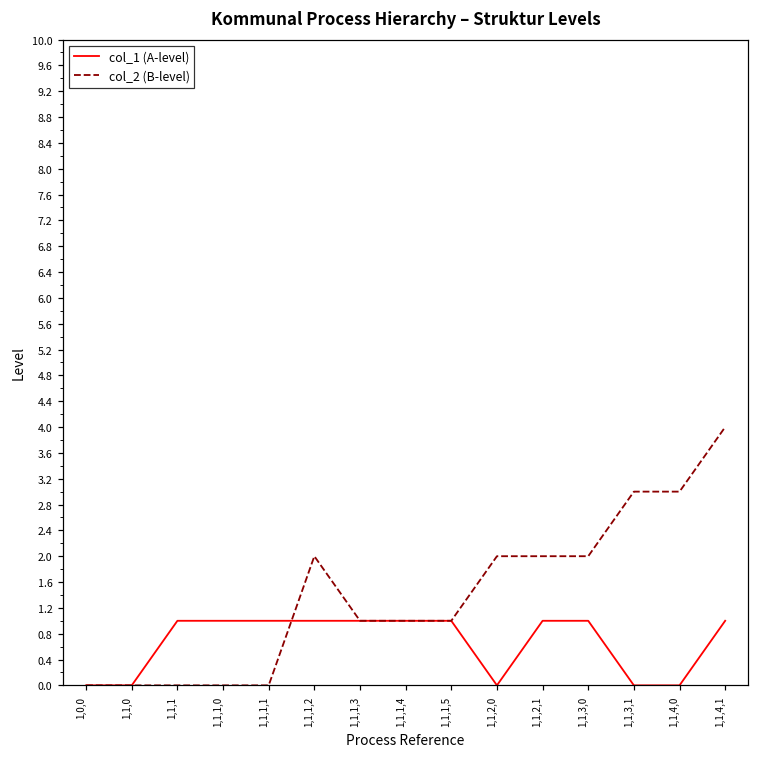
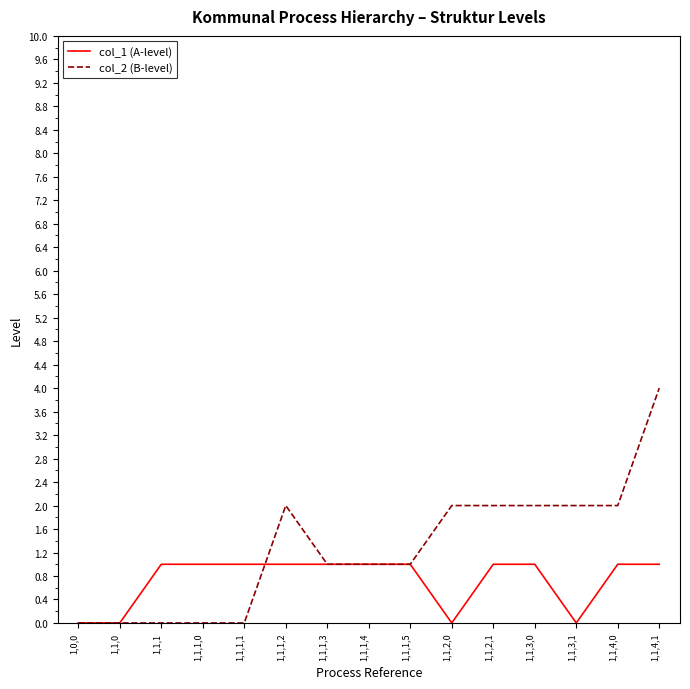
col_2 (B-level), 1,1,3,1: 3 -> 2
col_1 (A-level), 1,1,4,0: 0 -> 1
col_2 (B-level), 1,1,4,0: 3 -> 2
